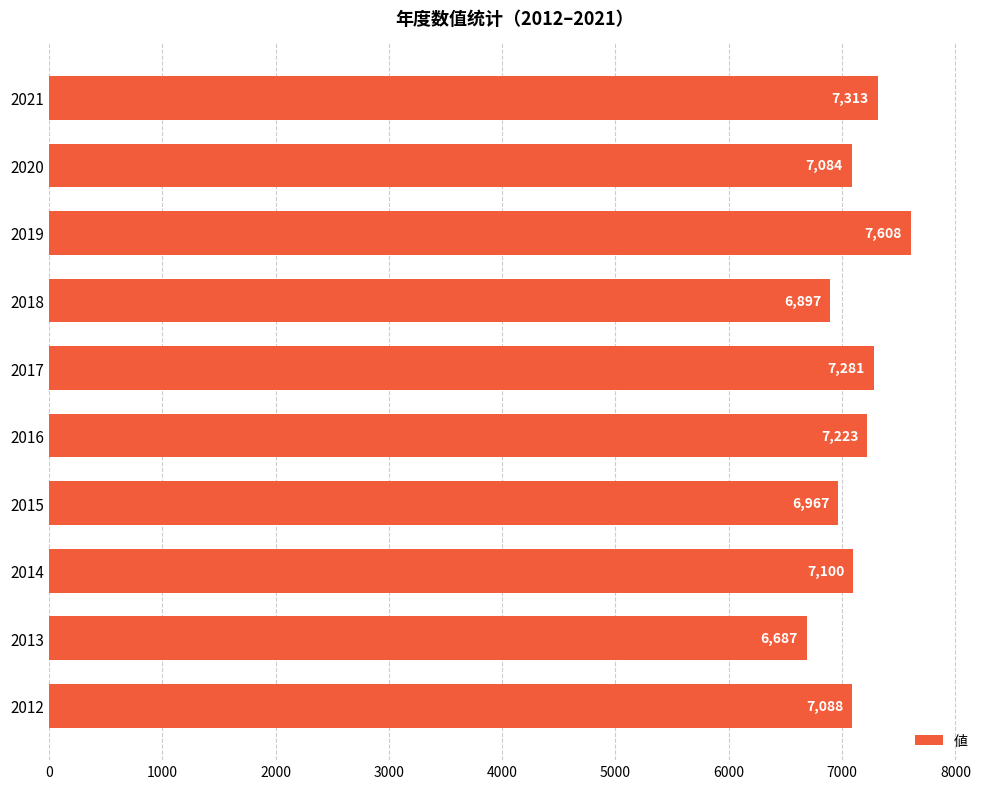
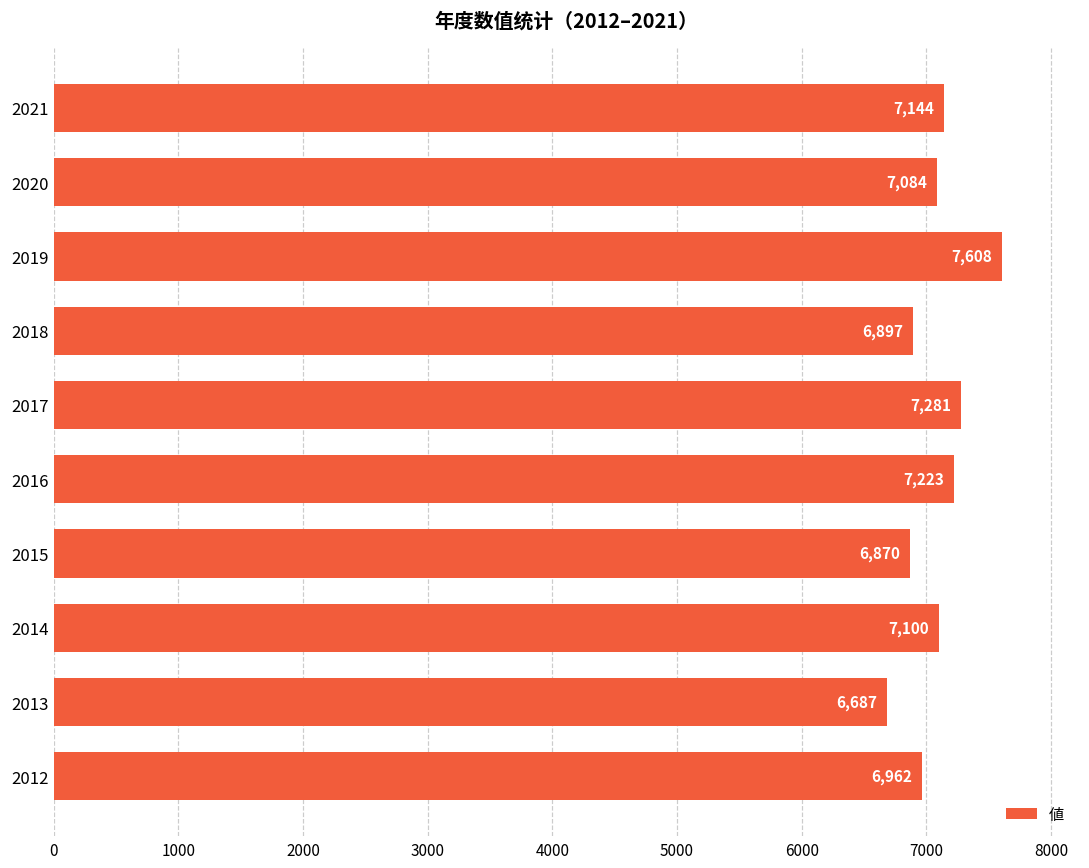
2021: 7,313 -> 7,144
2015: 6,967 -> 6,870
2012: 7,088 -> 6,962
